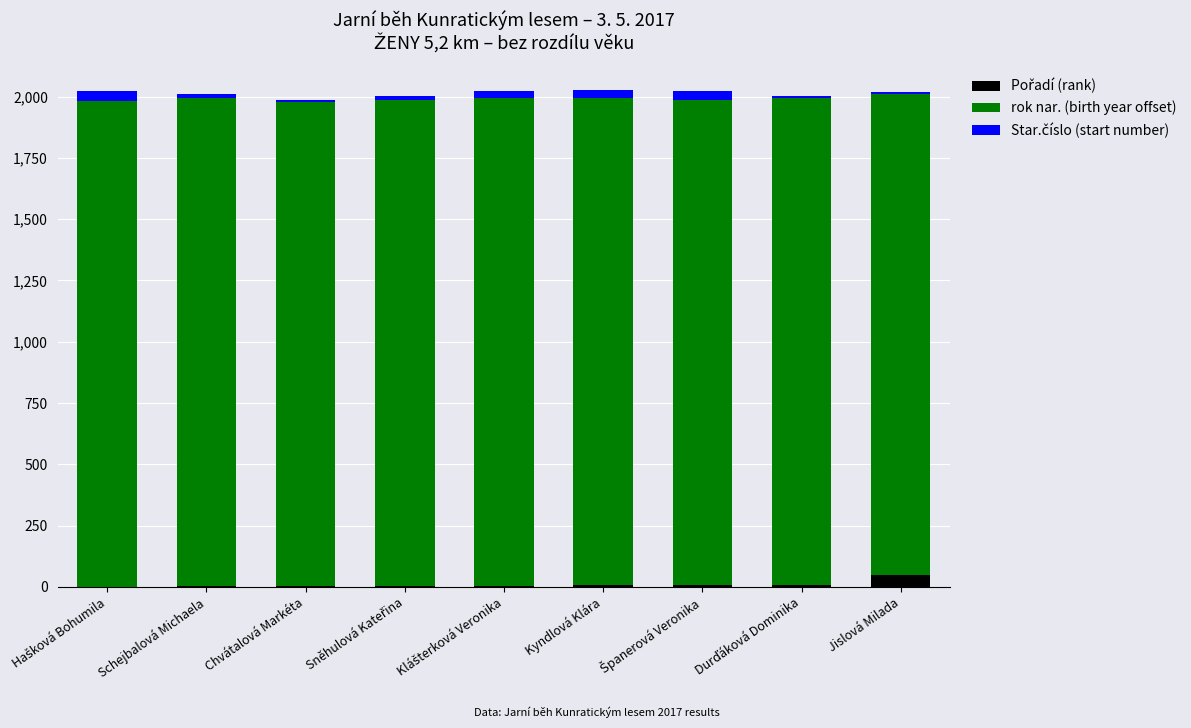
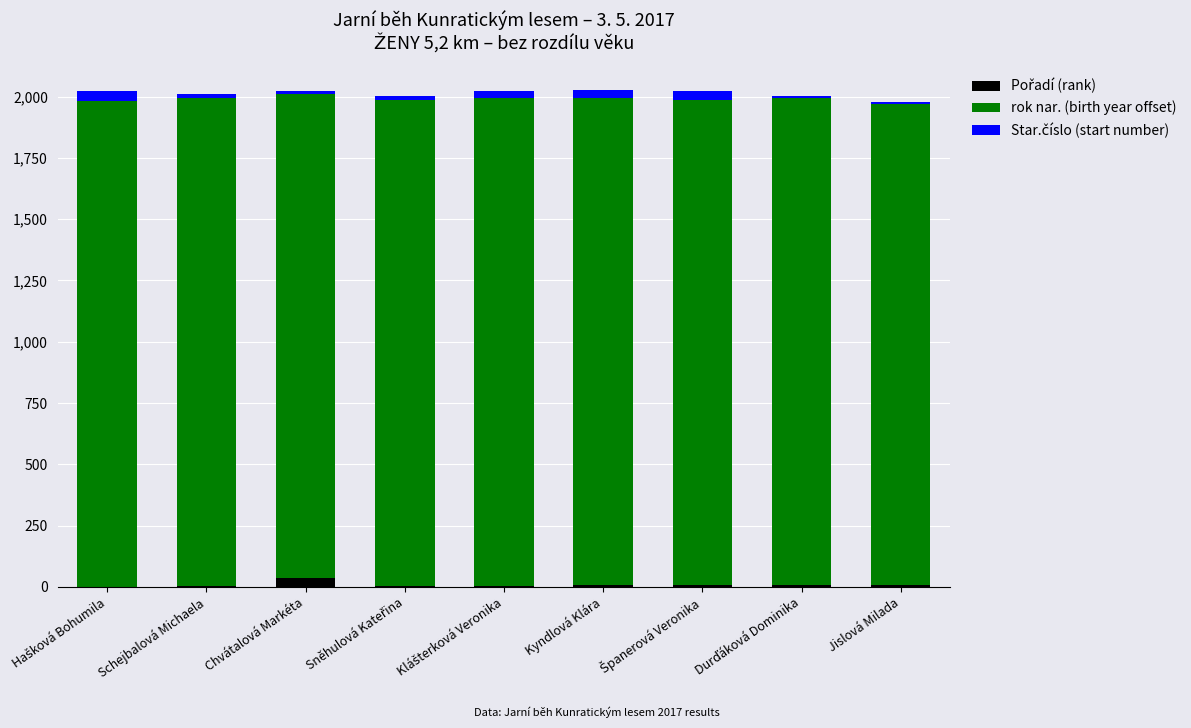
Pořadí (rank), Chvátalová Markéta: 0 -> 40
Pořadí (rank), Jislová Milada: 50 -> 10
